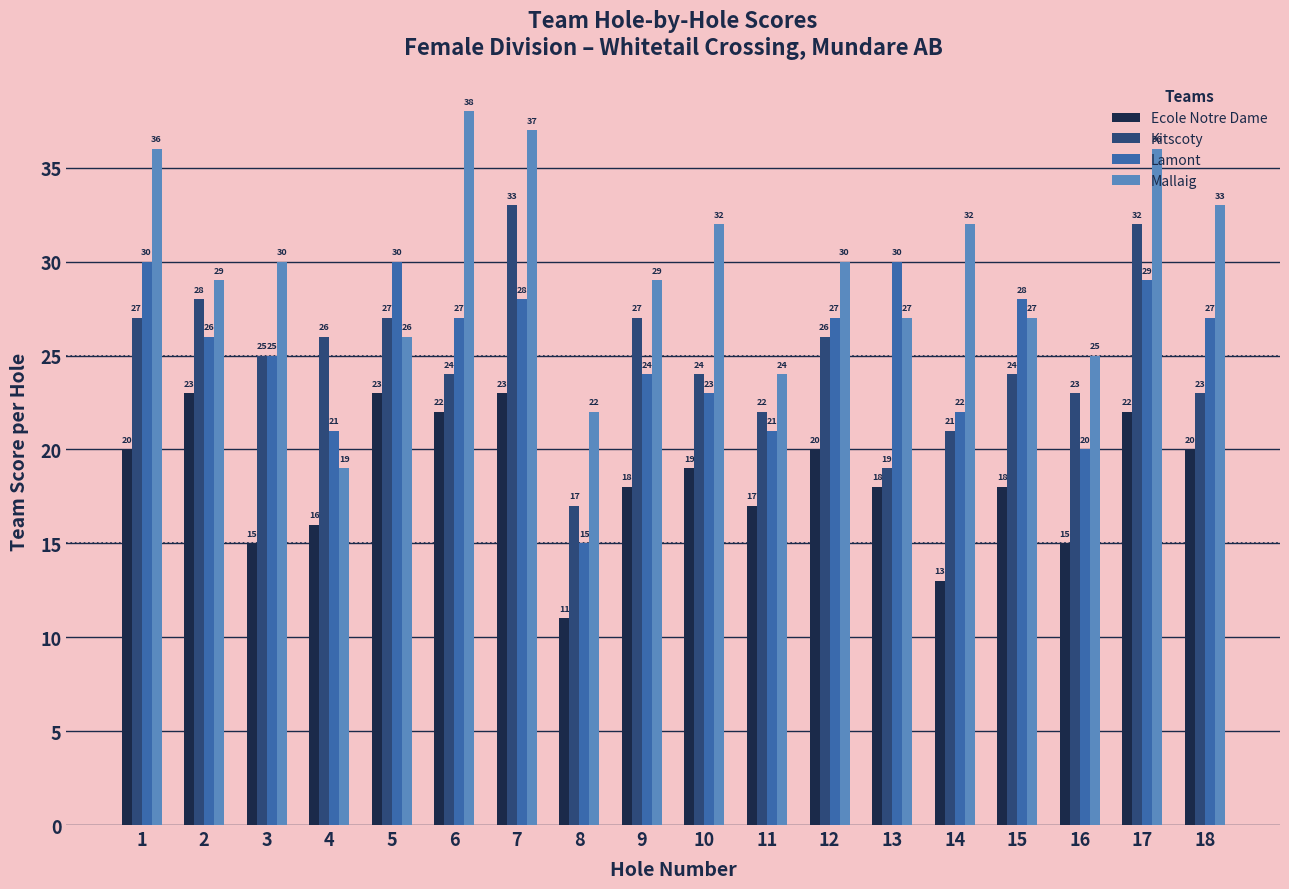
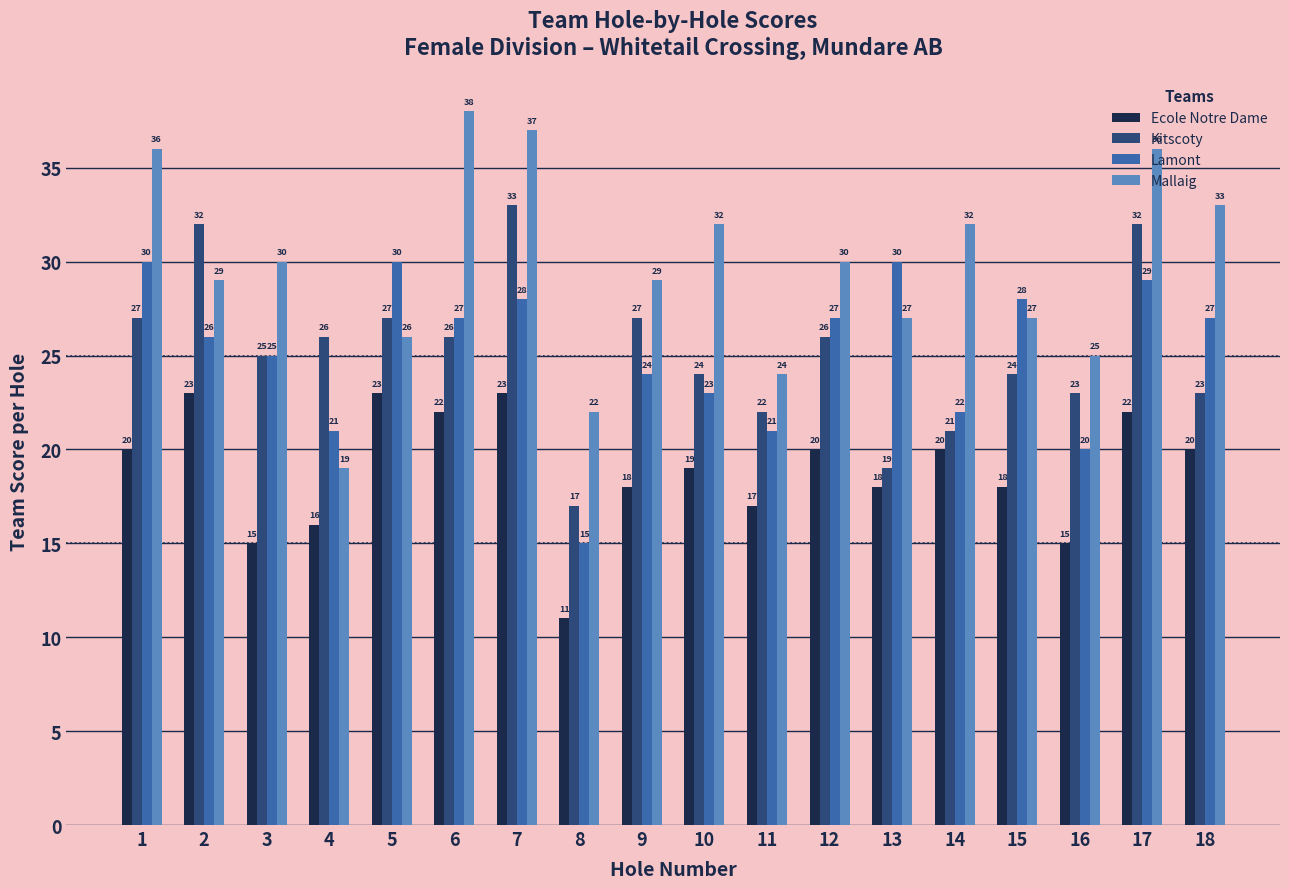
Kitscoty, 2: 28 -> 32
Kitscoty, 6: 24 -> 26
Ecole Notre Dame, 14: 13 -> 20
